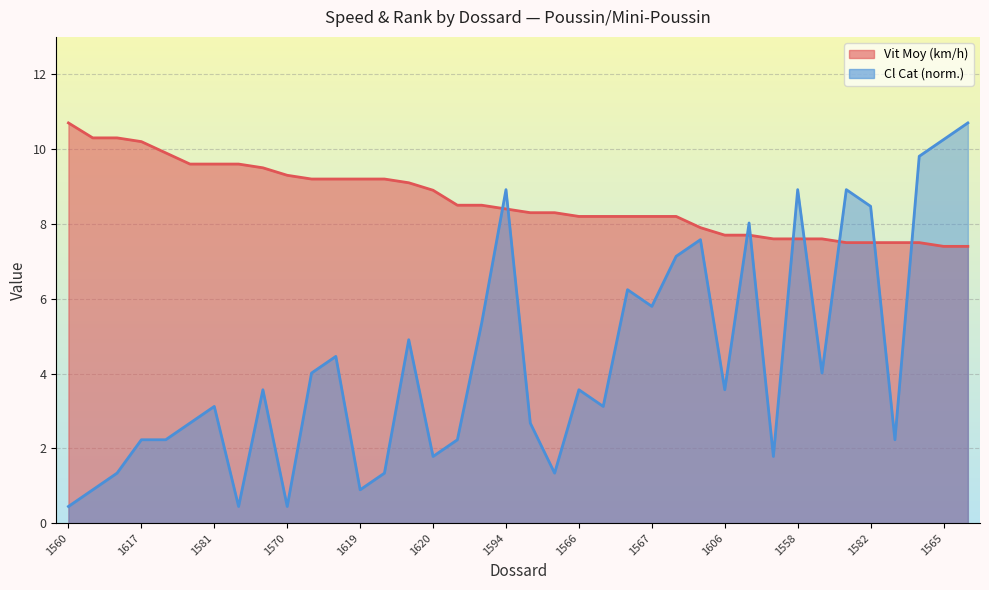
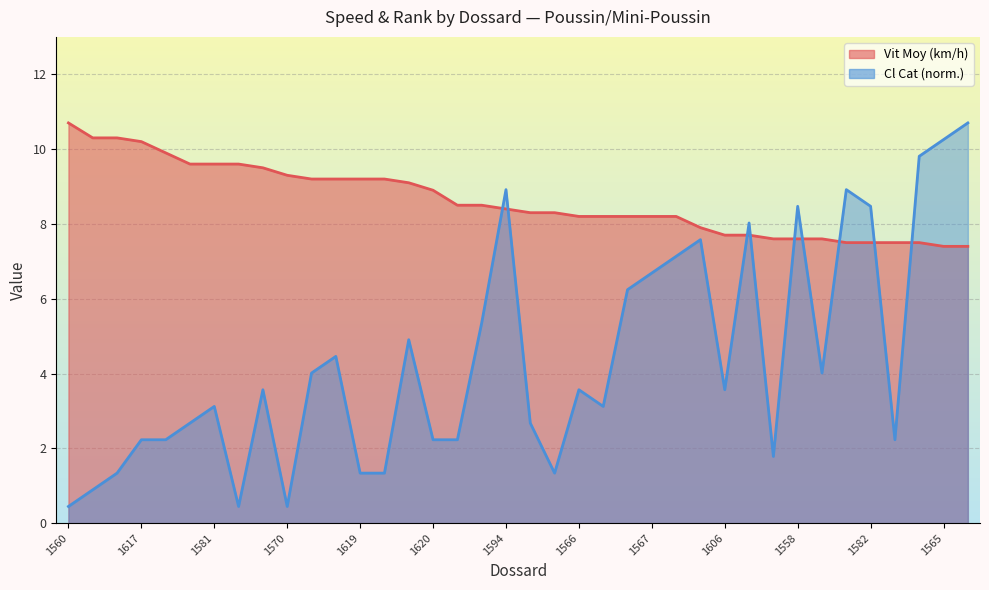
Cl Cat (norm.), 1619: 0.9 -> 1.3
Cl Cat (norm.), 1620: 1.8 -> 2.2
Cl Cat (norm.), 1567: 5.8 -> 6.7
Cl Cat (norm.), 1558: 8.9 -> 8.5
